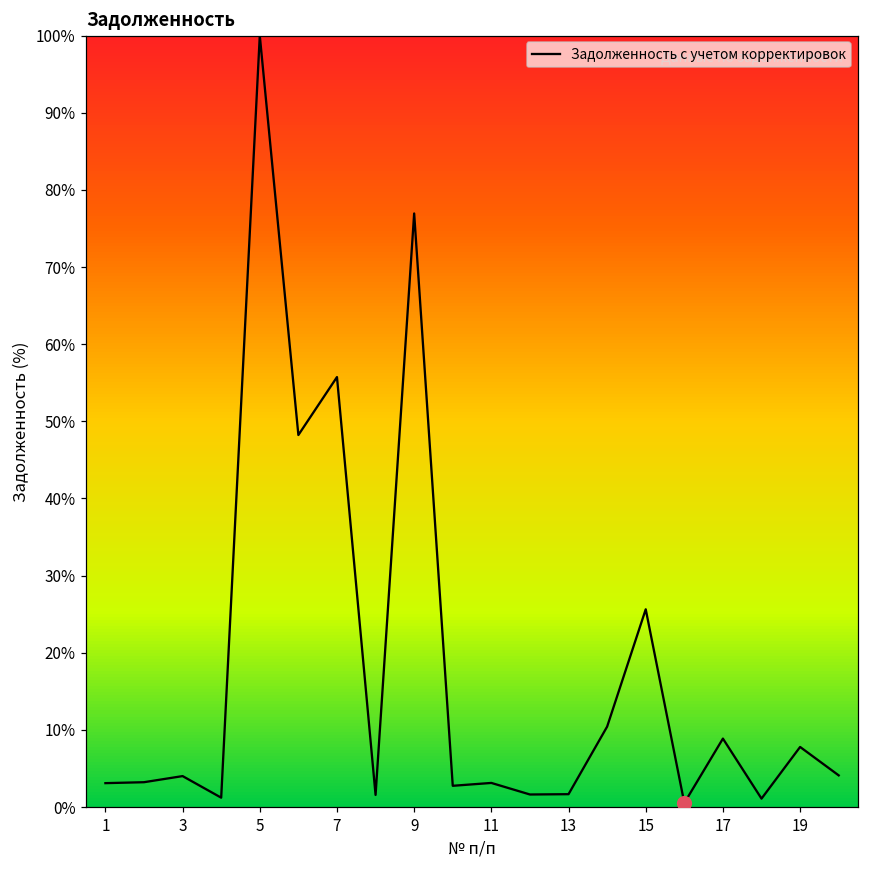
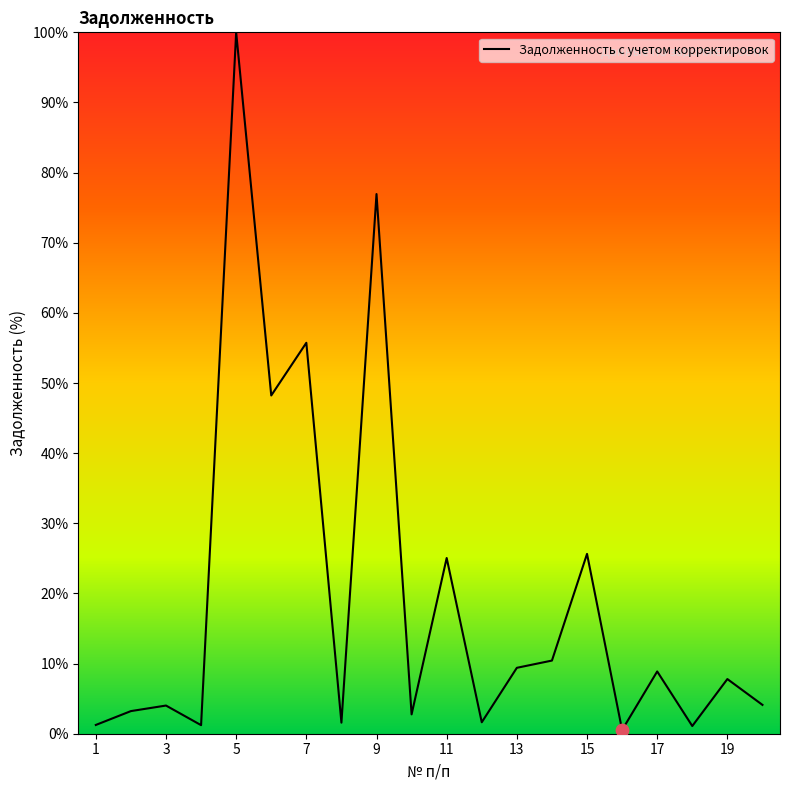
Задолженность с учетом корректировок, 1: 3% -> 1%
Задолженность с учетом корректировок, 11: 3% -> 25%
Задолженность с учетом корректировок, 13: 2% -> 9%
